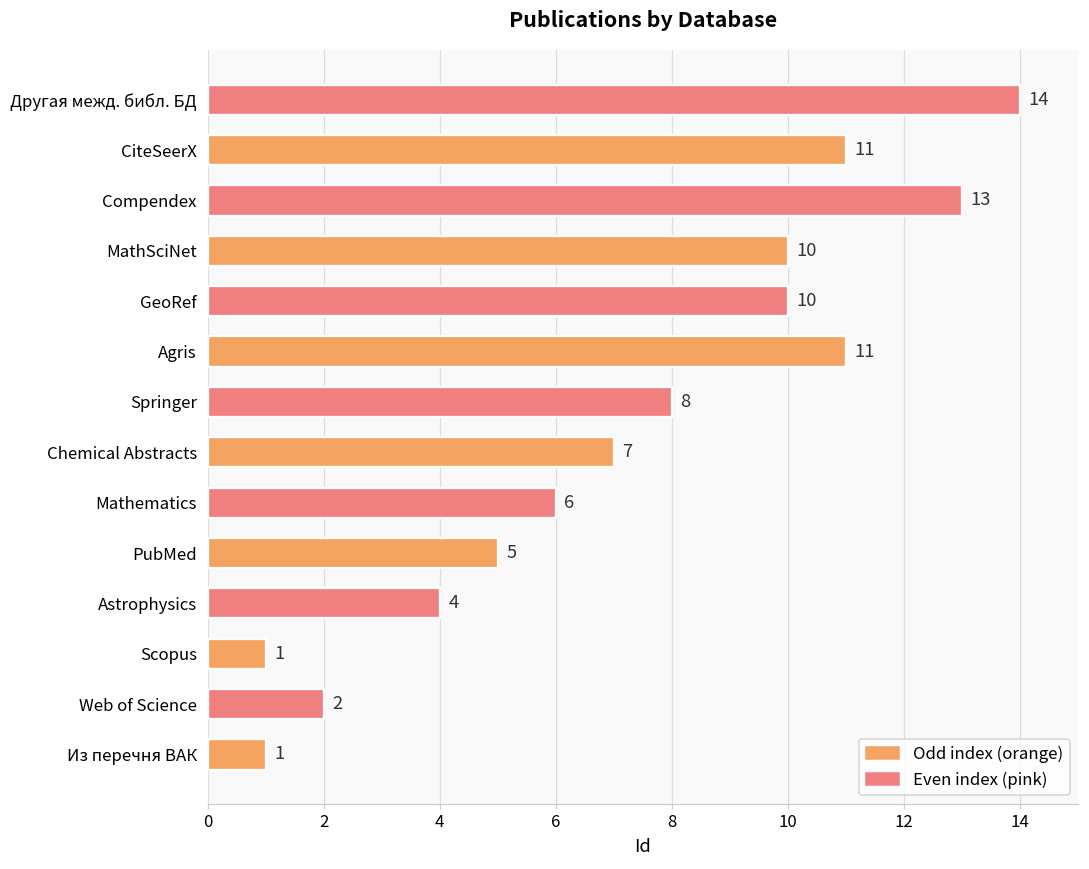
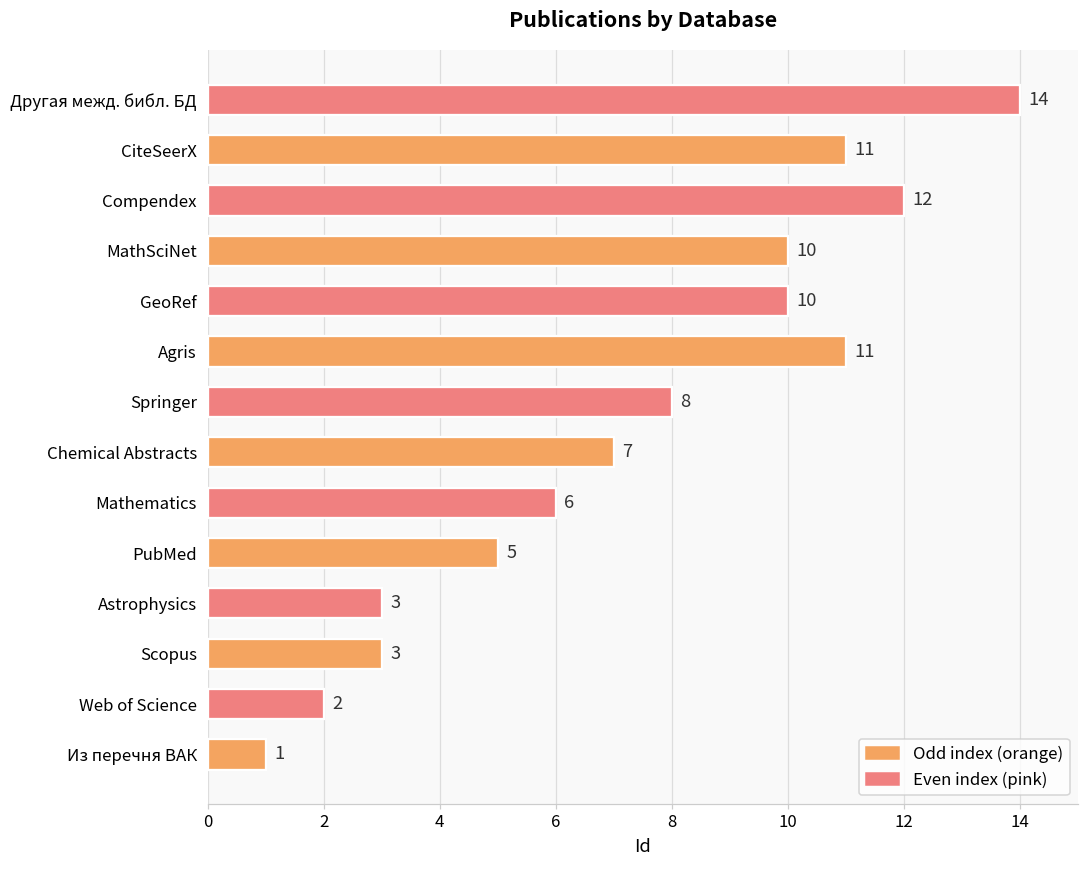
Compendex: 13 -> 12
Astrophysics: 4 -> 3
Scopus: 1 -> 3
